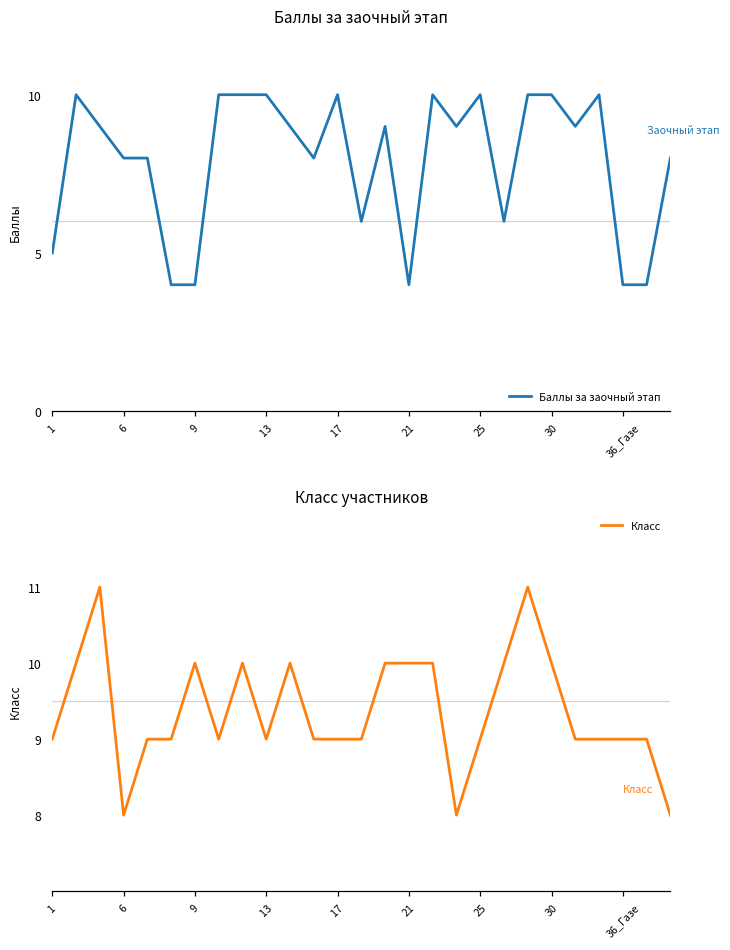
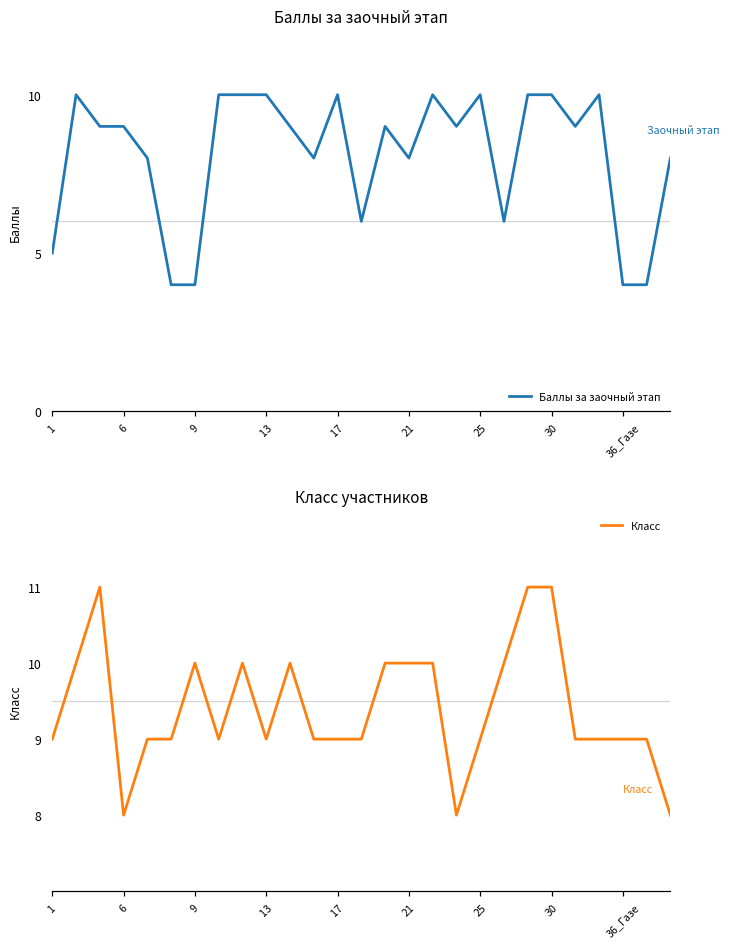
Баллы за заочный этап, 6: 8 -> 9
Баллы за заочный этап, 21: 4 -> 8
Класс участников, 30: 10 -> 11
